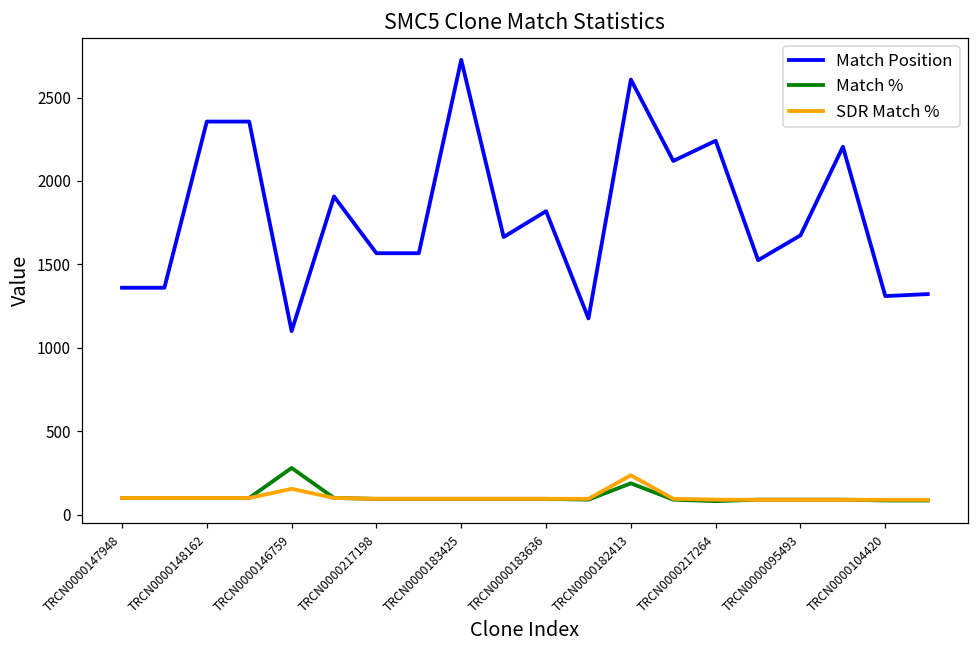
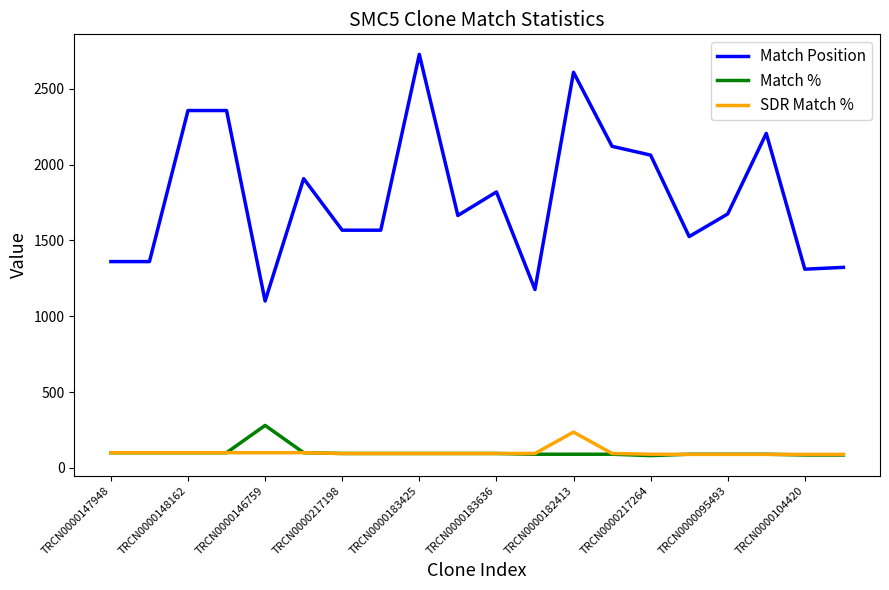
SDR Match %, TRCN0000146759: 160 -> 100
Match %, TRCN0000182413: 190 -> 90
Match Position, TRCN0000217264: 2240 -> 2060
